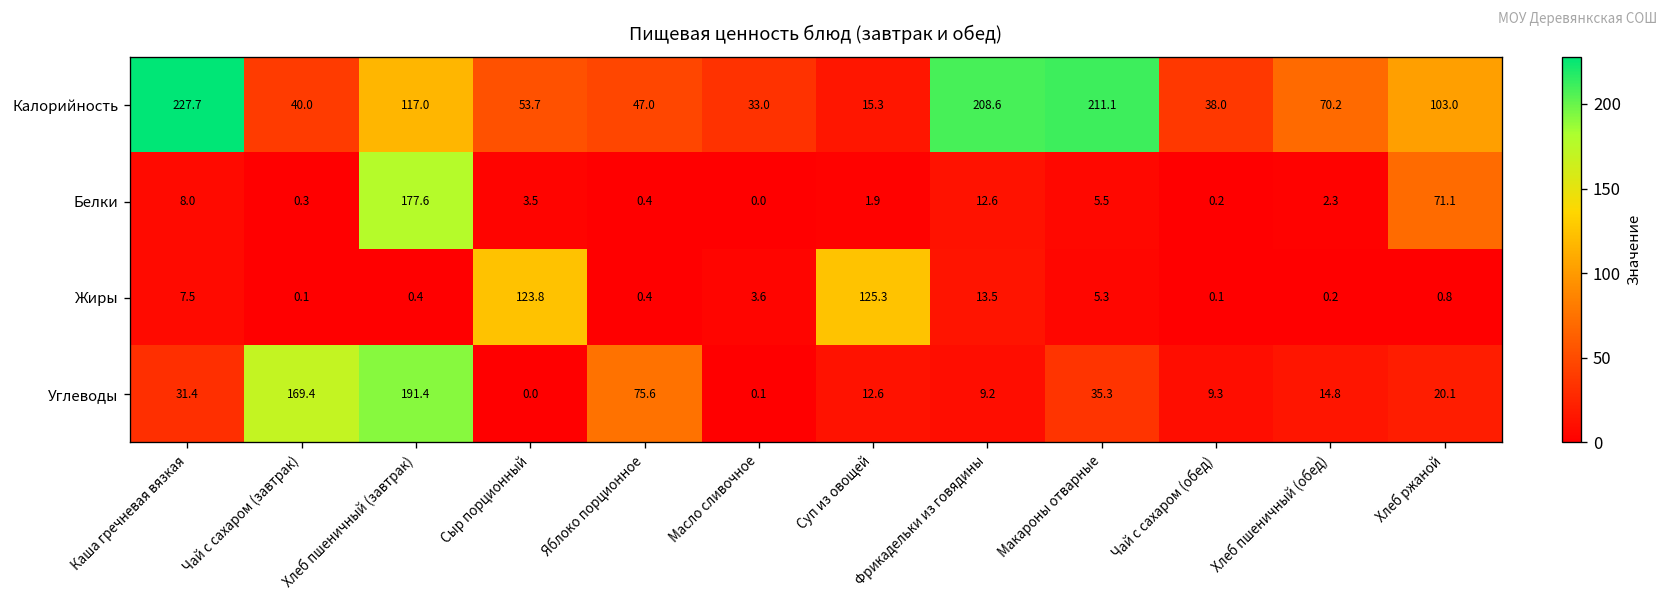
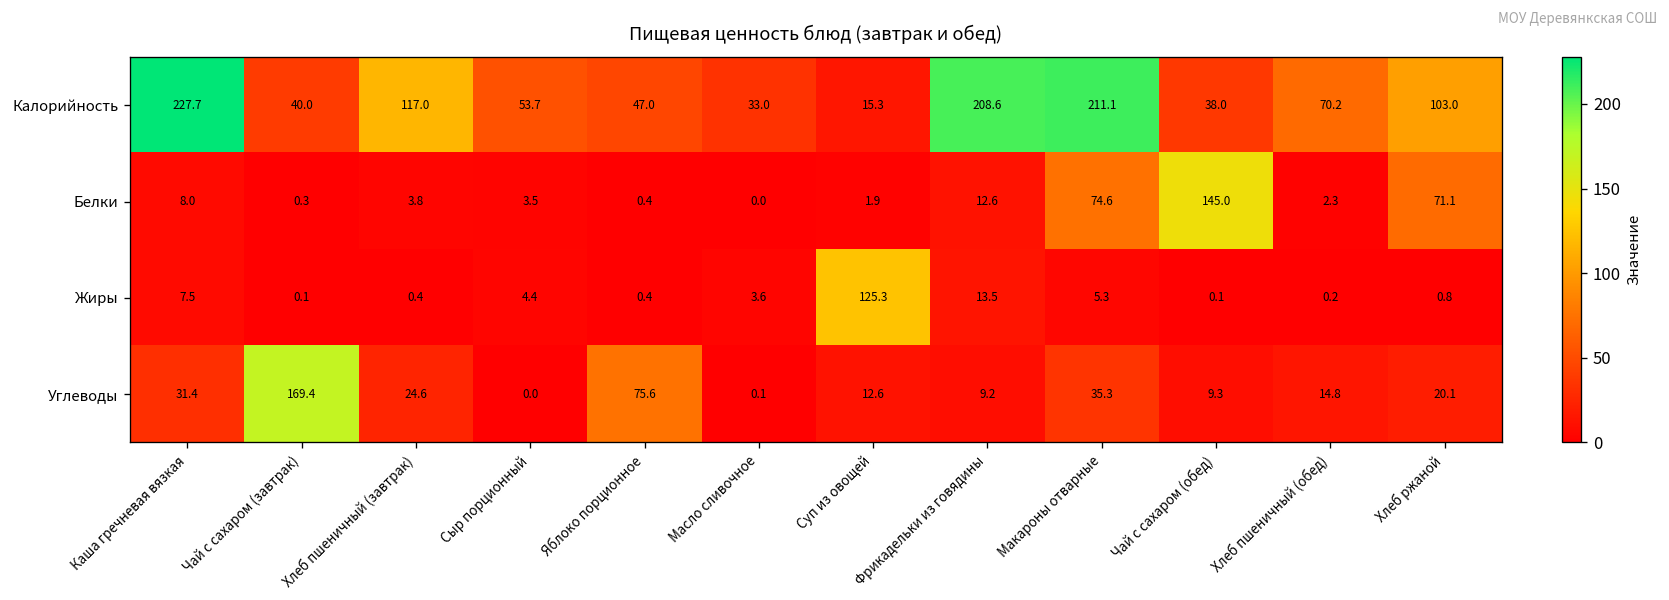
Белки, Хлеб пшеничный (завтрак): 177.6 -> 3.8
Белки, Макароны отварные: 5.5 -> 74.6
Белки, Чай с сахаром (обед): 0.2 -> 145.0
Жиры, Сыр порционный: 123.8 -> 4.4
Углеводы, Хлеб пшеничный (завтрак): 191.4 -> 24.6
